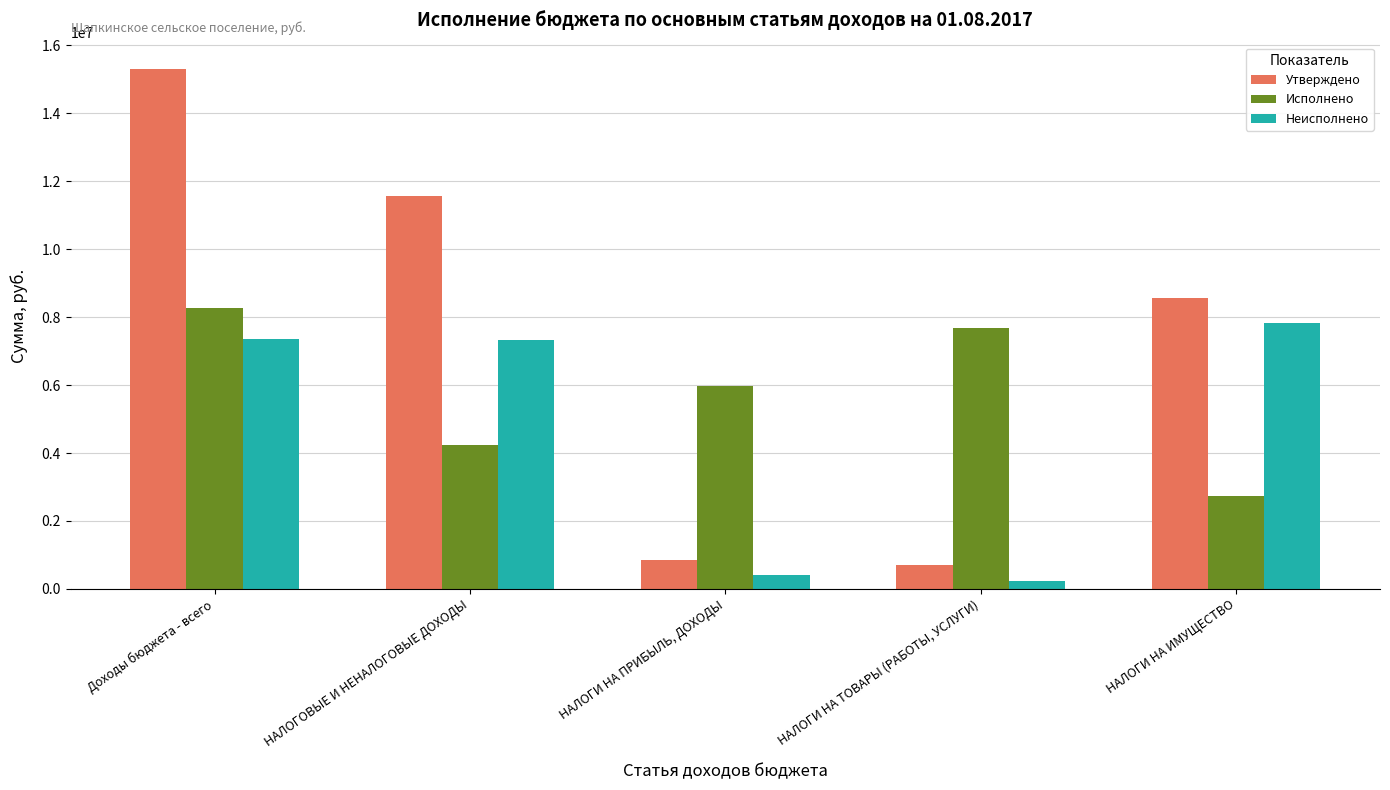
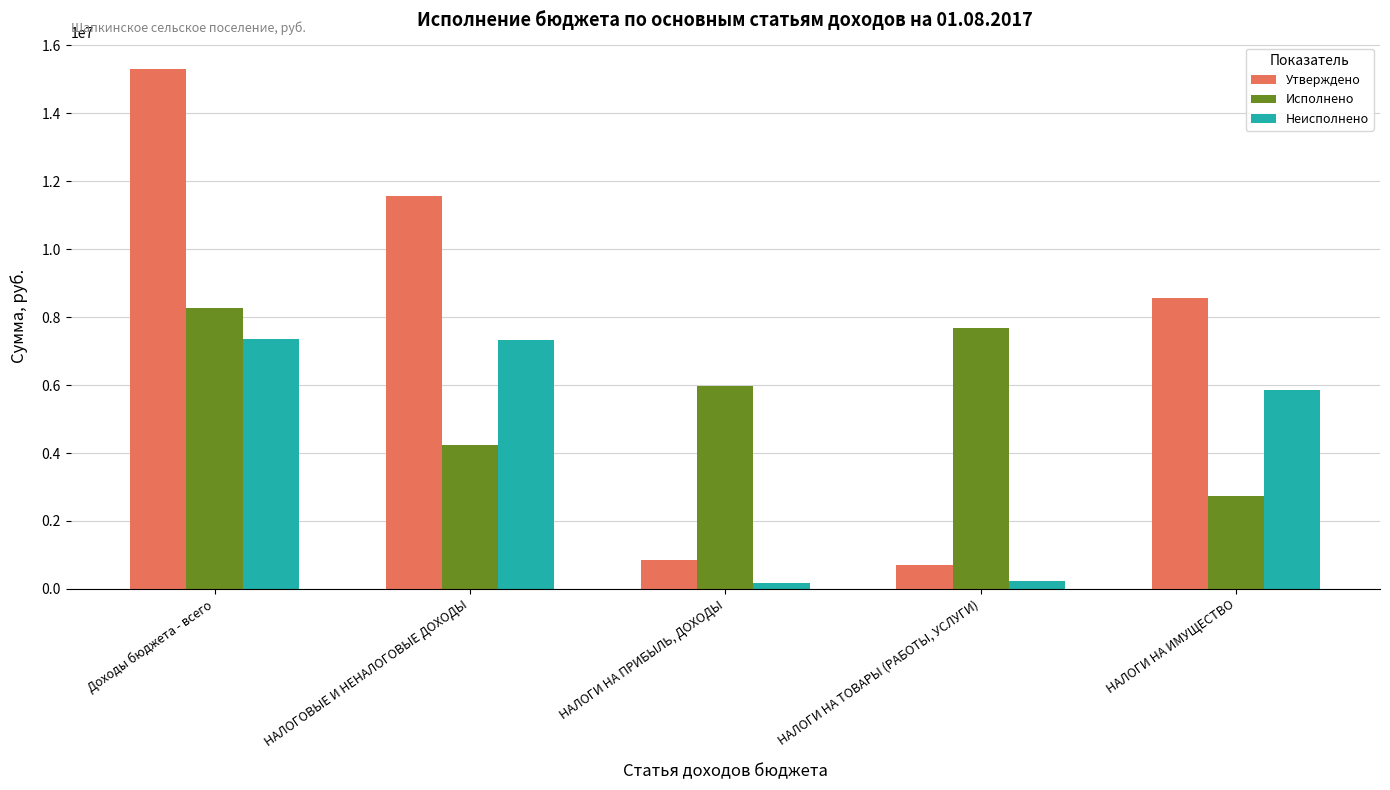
Неисполнено, НАЛОГИ НА ПРИБЫЛЬ, ДОХОДЫ: 400000 -> 200000
Неисполнено, НАЛОГИ НА ИМУЩЕСТВО: 7800000 -> 5800000
